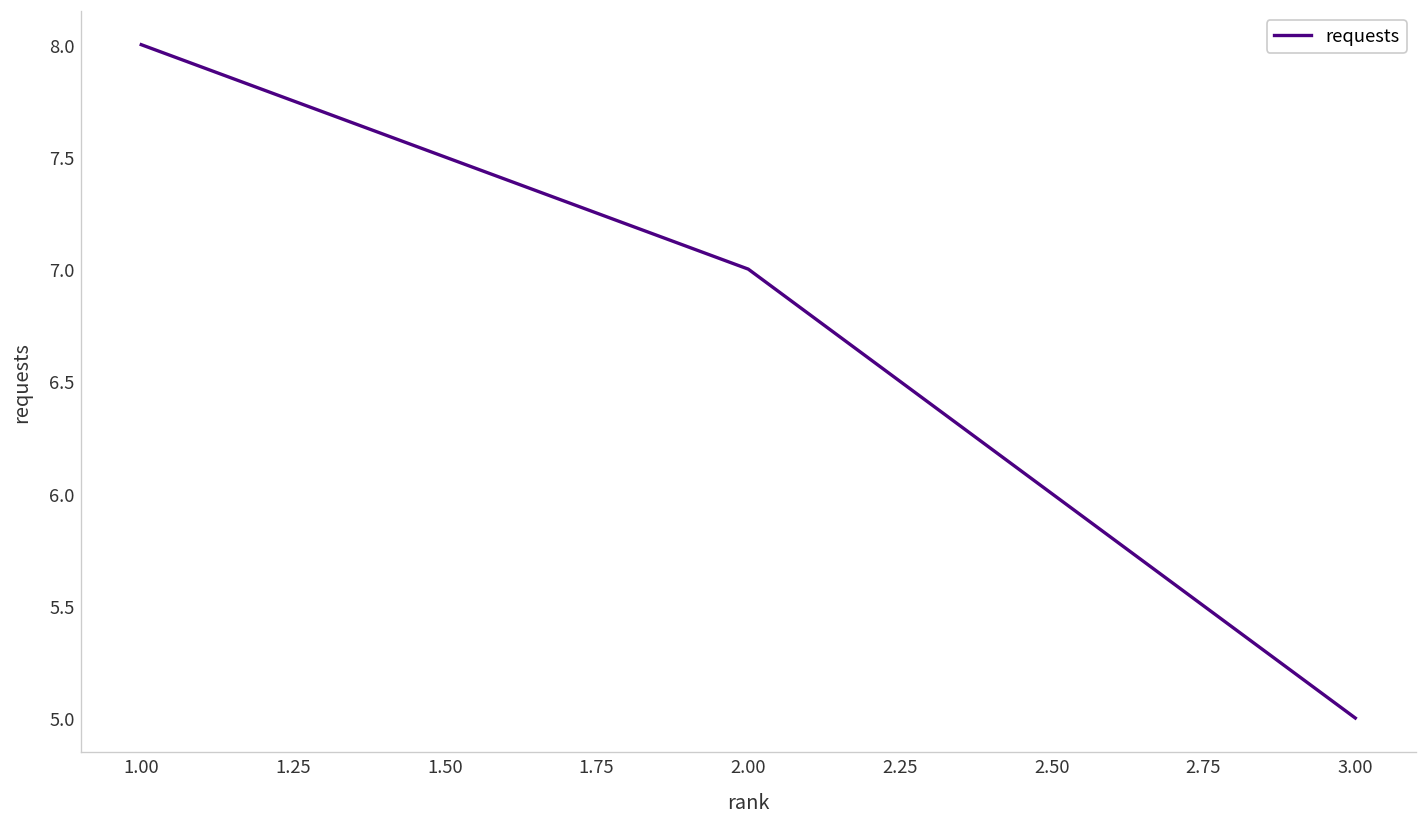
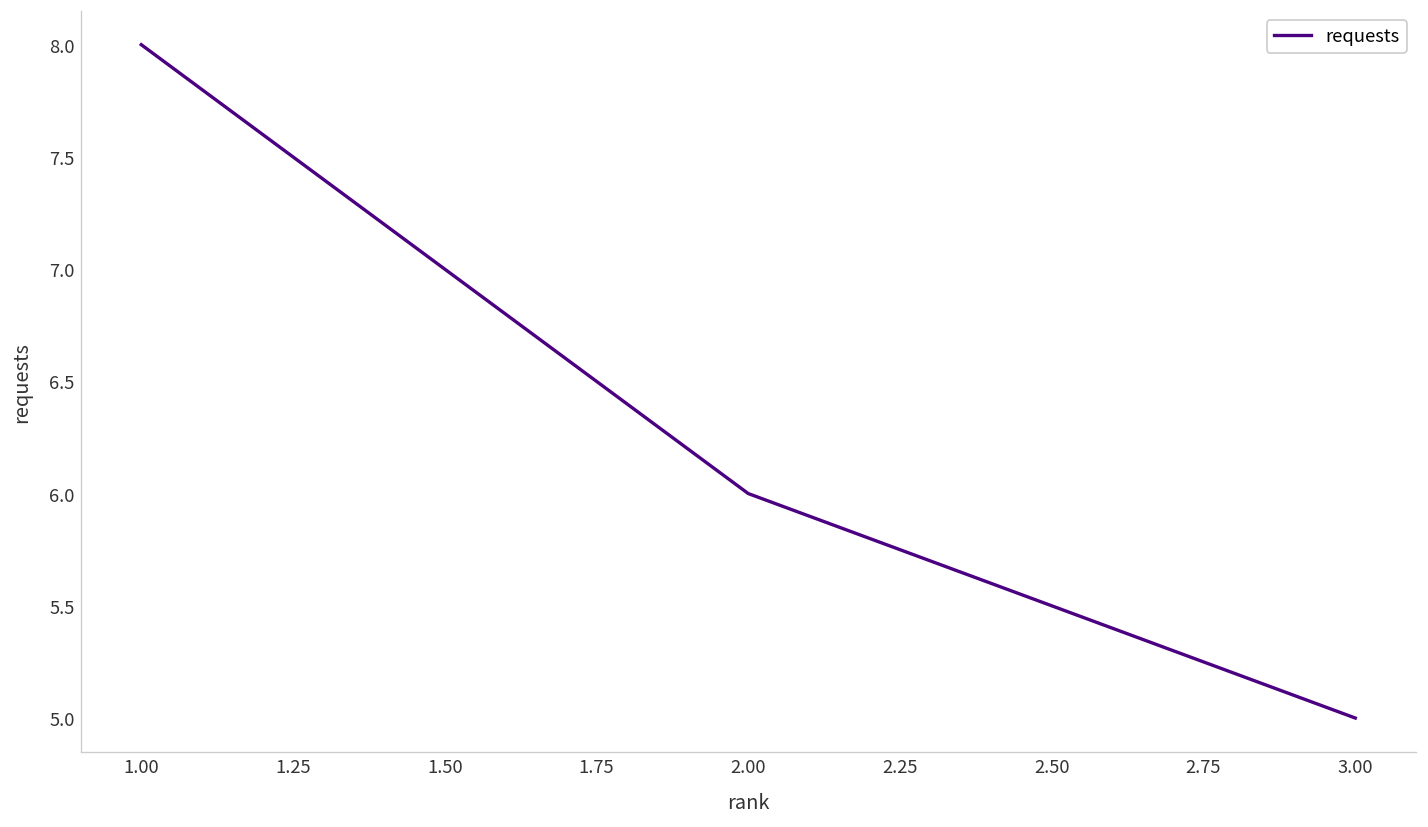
2.00: 7 -> 6
